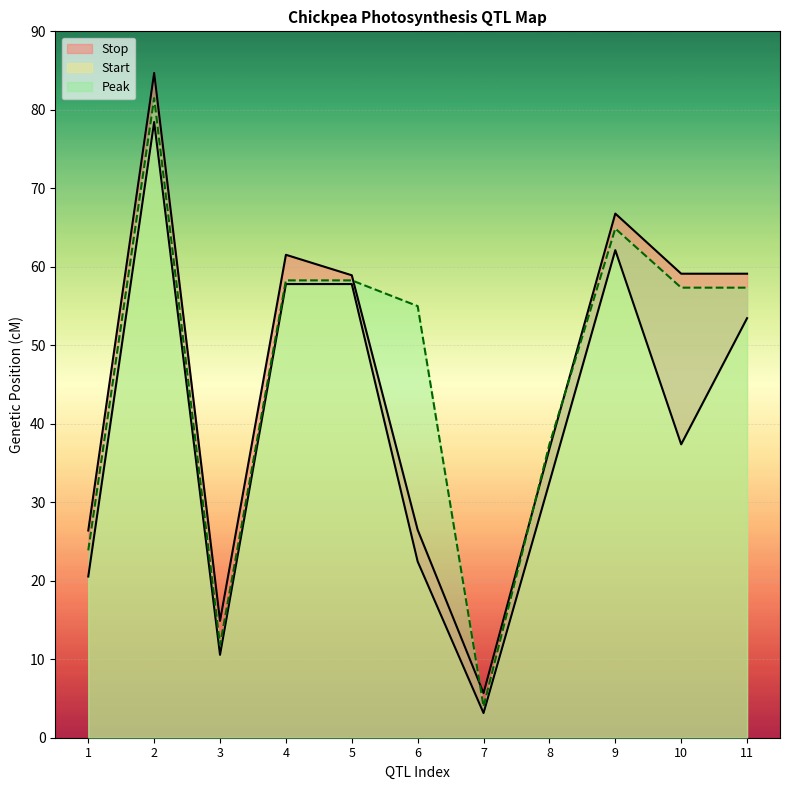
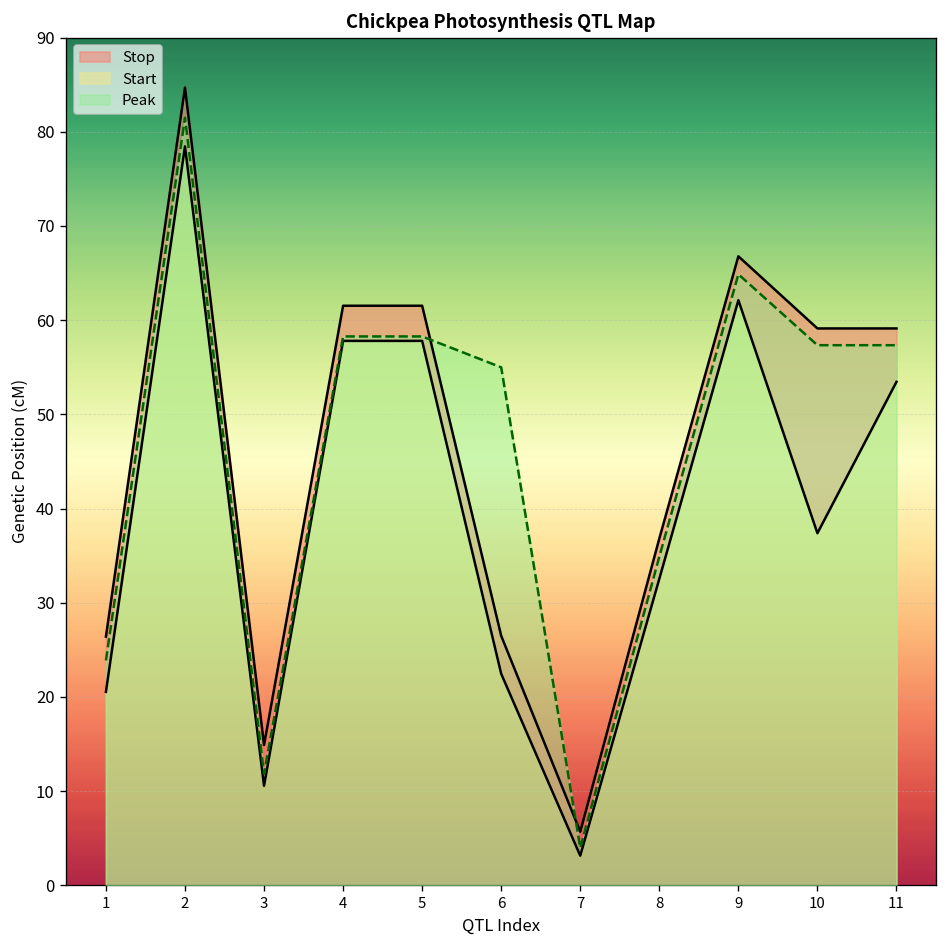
Stop, 5: 59 -> 62
Peak, 8: 37 -> 35
